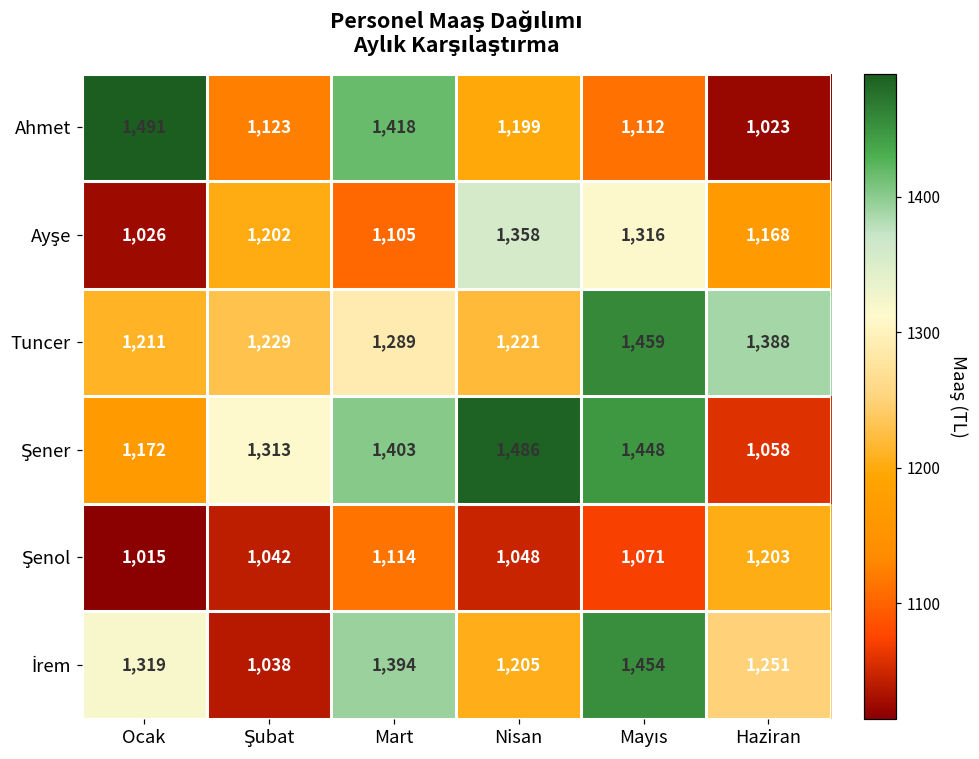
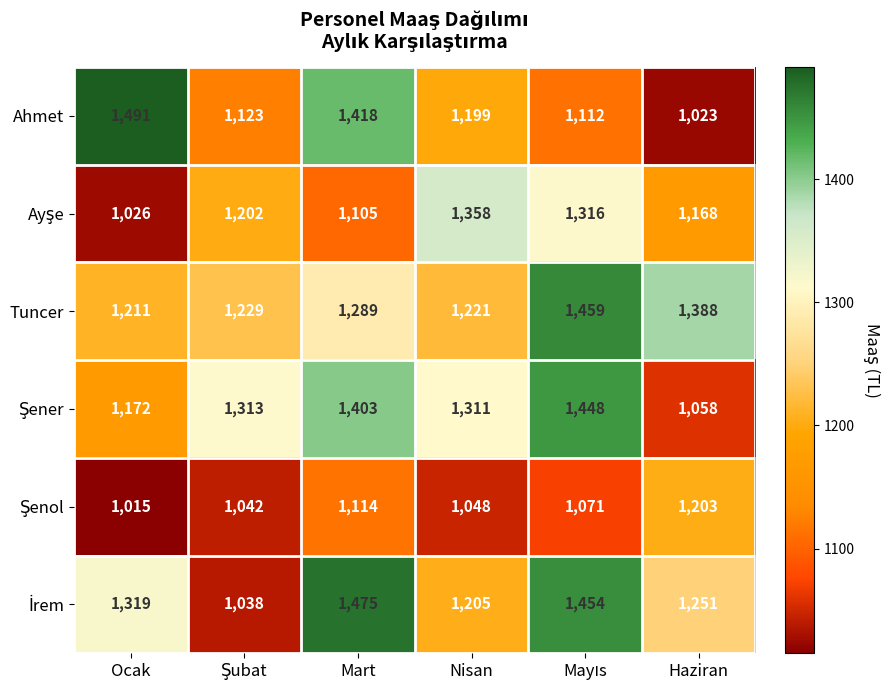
Şener, Nisan: 1,486 -> 1,311
İrem, Mart: 1,394 -> 1,475
